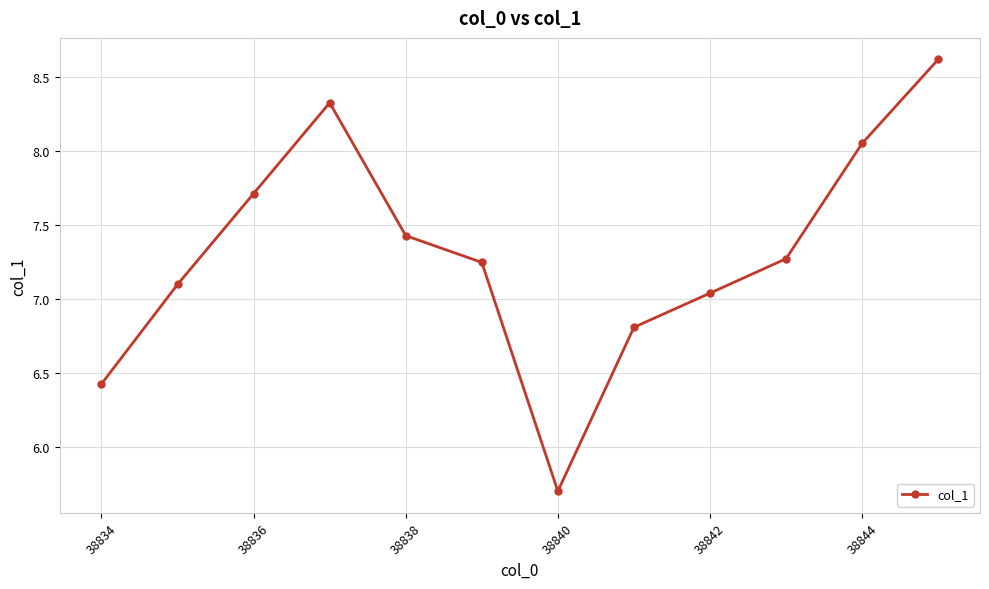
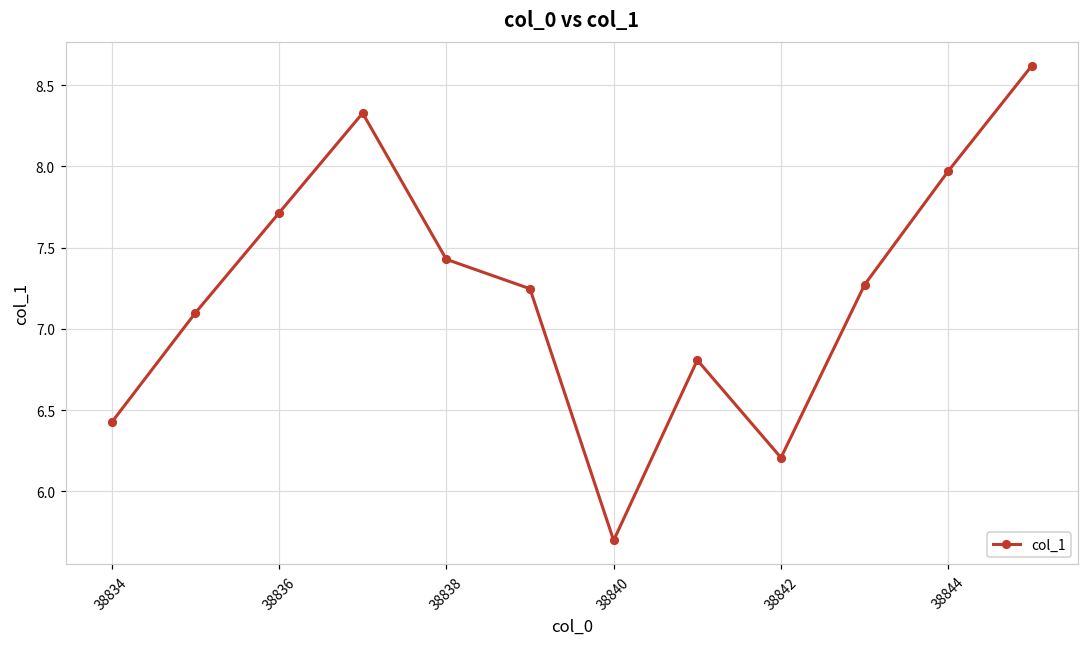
38842: 7.04 -> 6.21
38844: 8.05 -> 7.97
